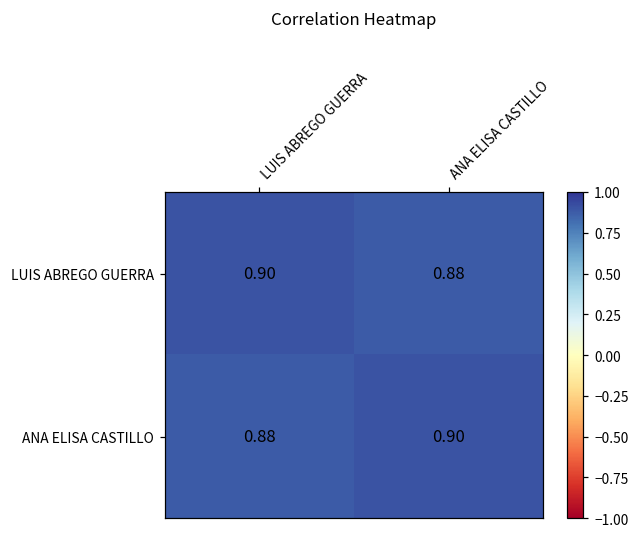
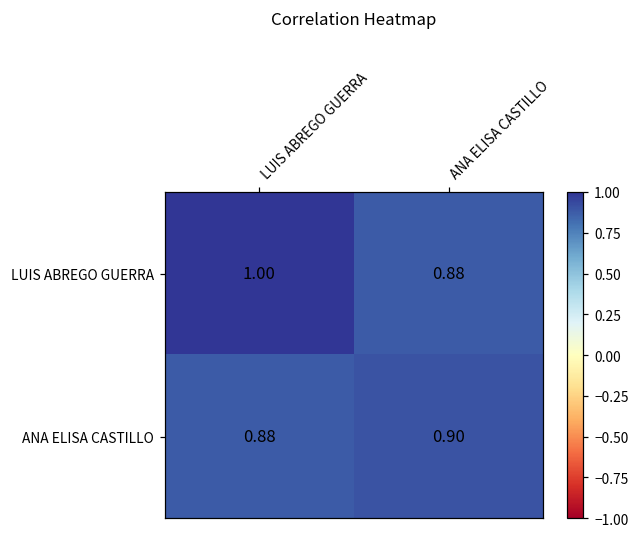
LUIS ABREGO GUERRA, LUIS ABREGO GUERRA: 0.90 -> 1.00
